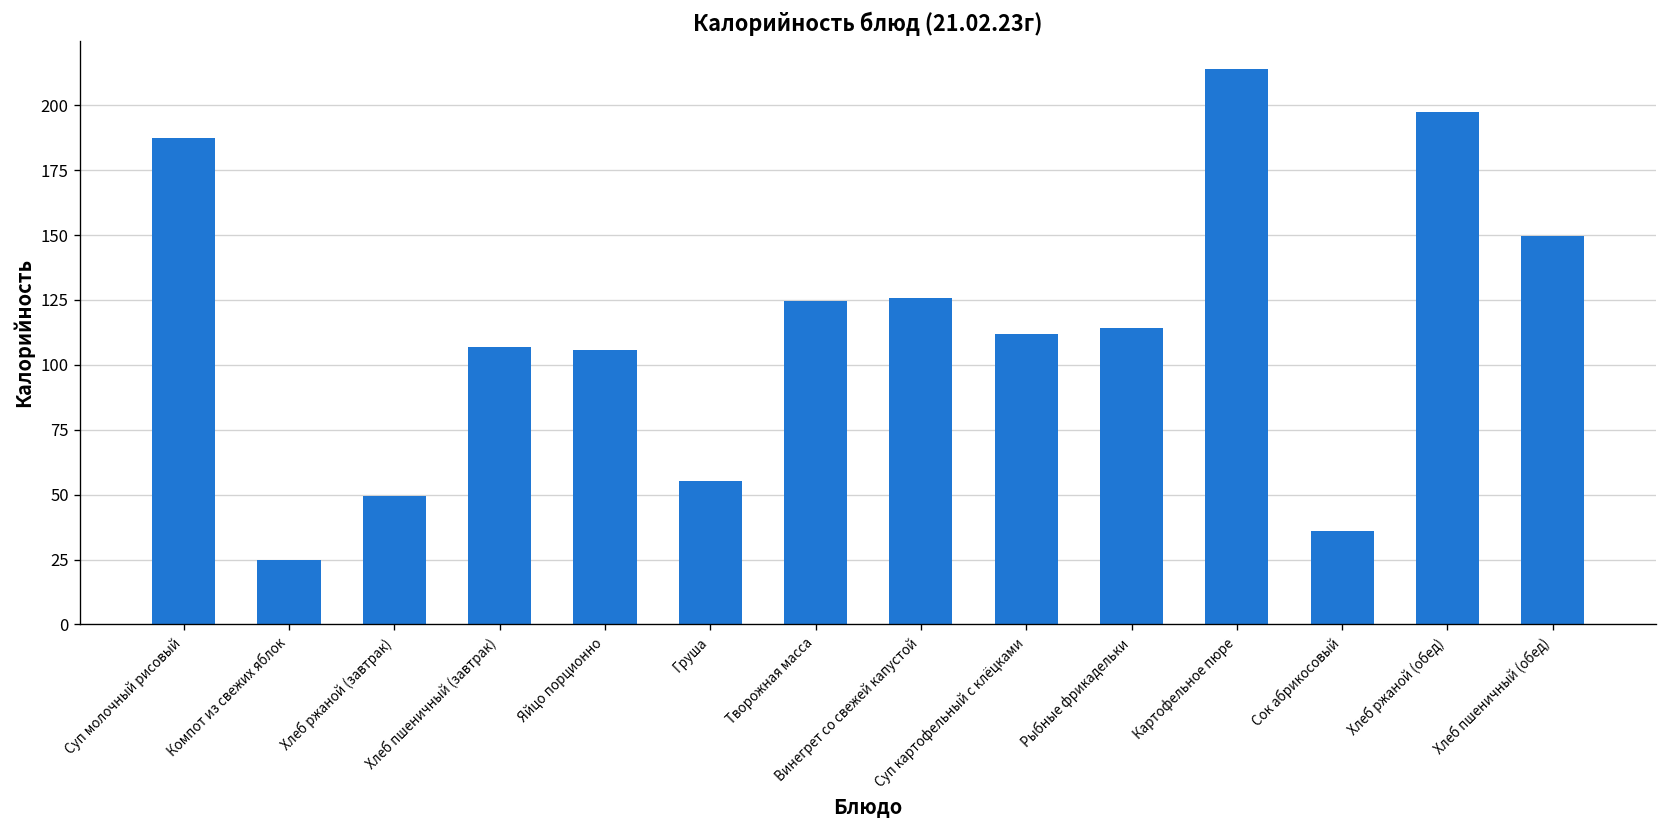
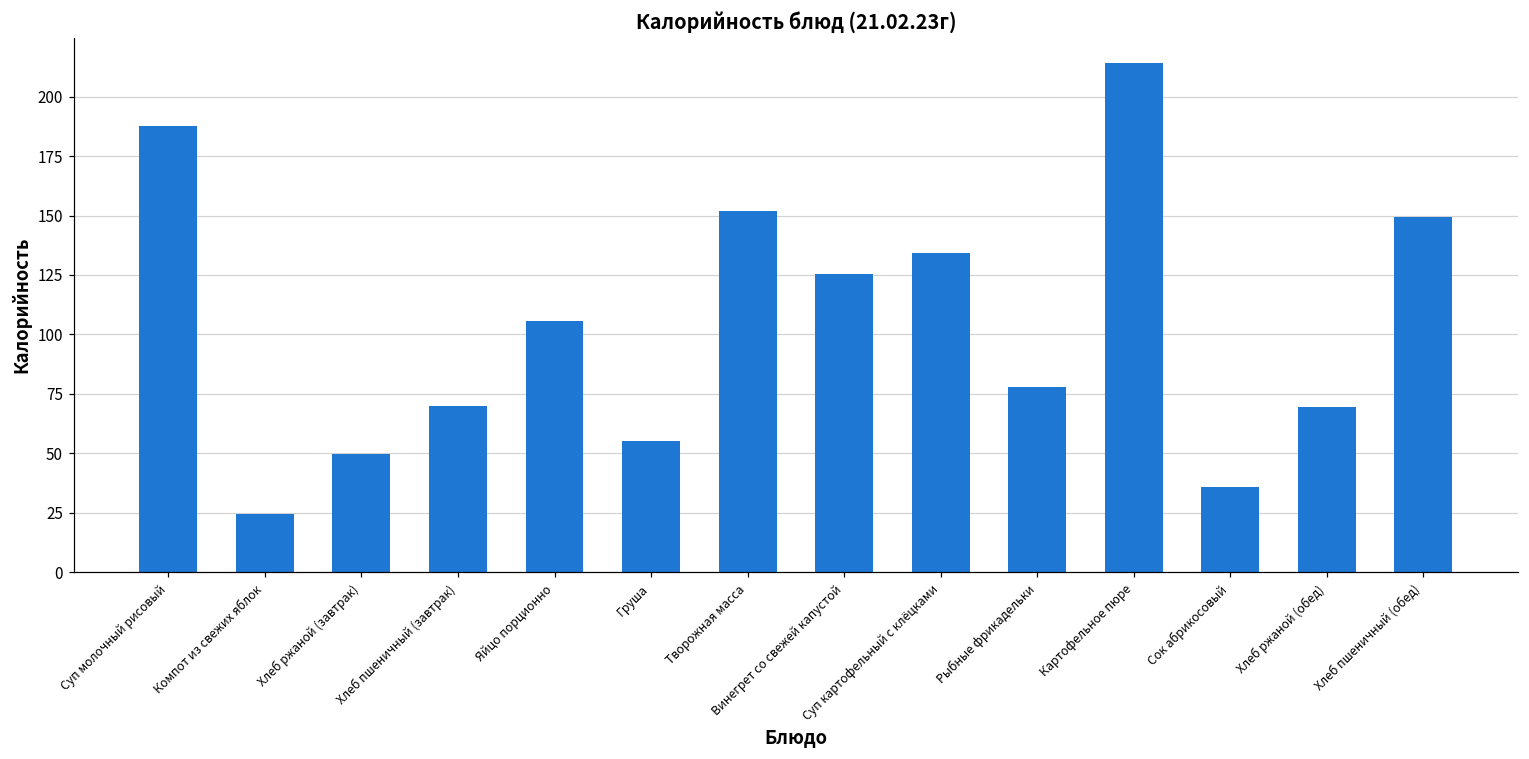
Хлеб пшеничный (завтрак): 107 -> 70
Творожная масса: 125 -> 152
Суп картофельный с клёцками: 112 -> 134
Рыбные фрикадельки: 114 -> 78
Хлеб ржаной (обед): 198 -> 69
